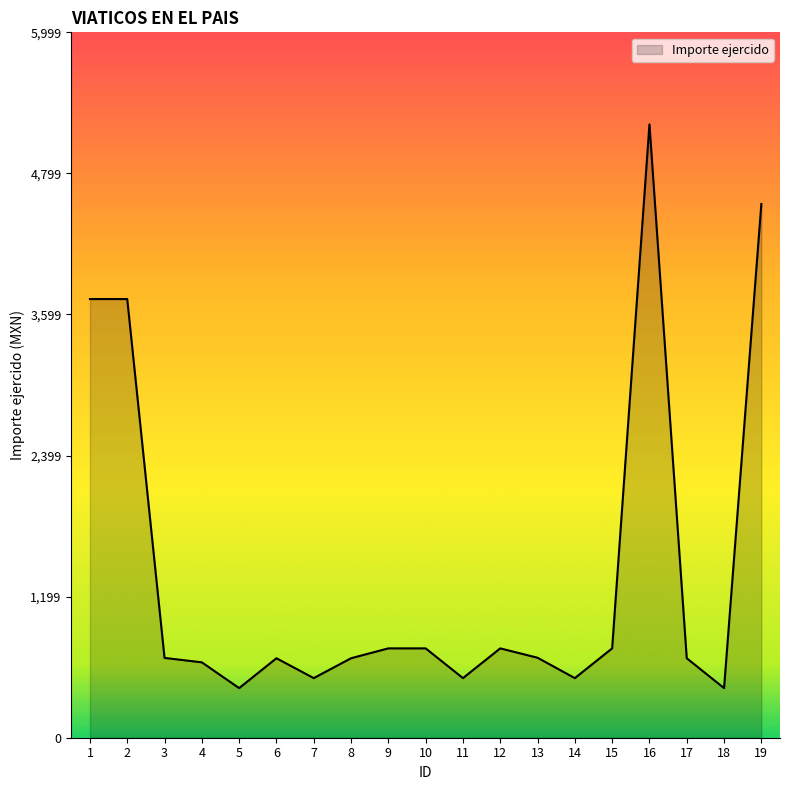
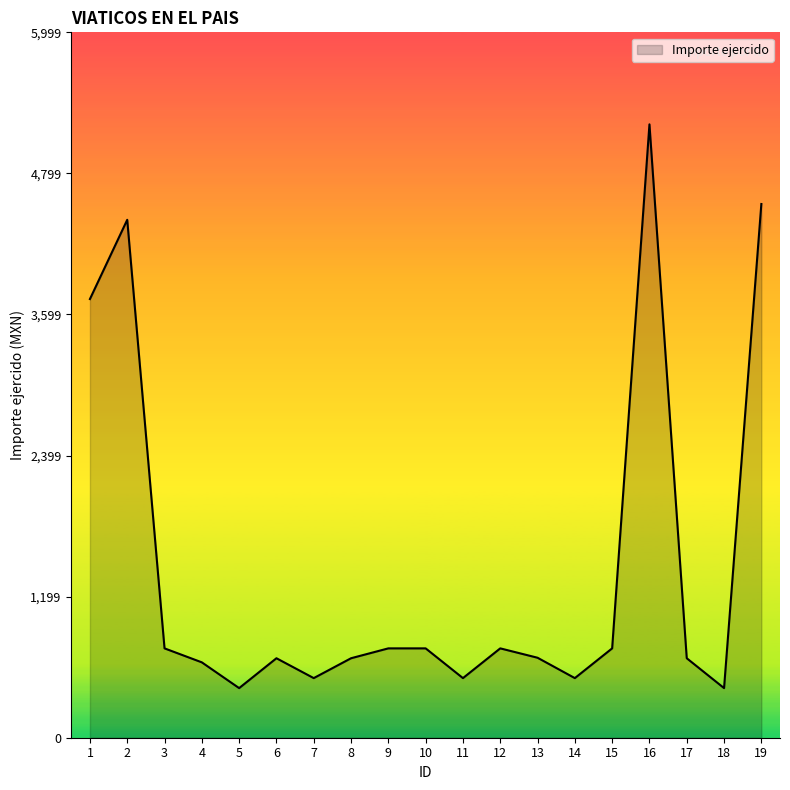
2: 3,730 -> 4,410
3: 680 -> 760
